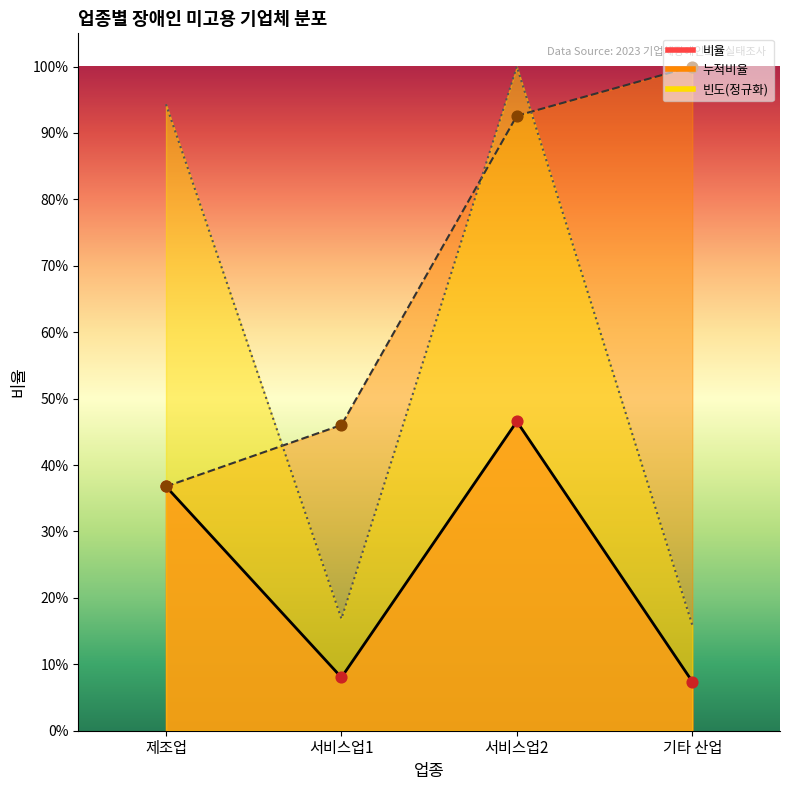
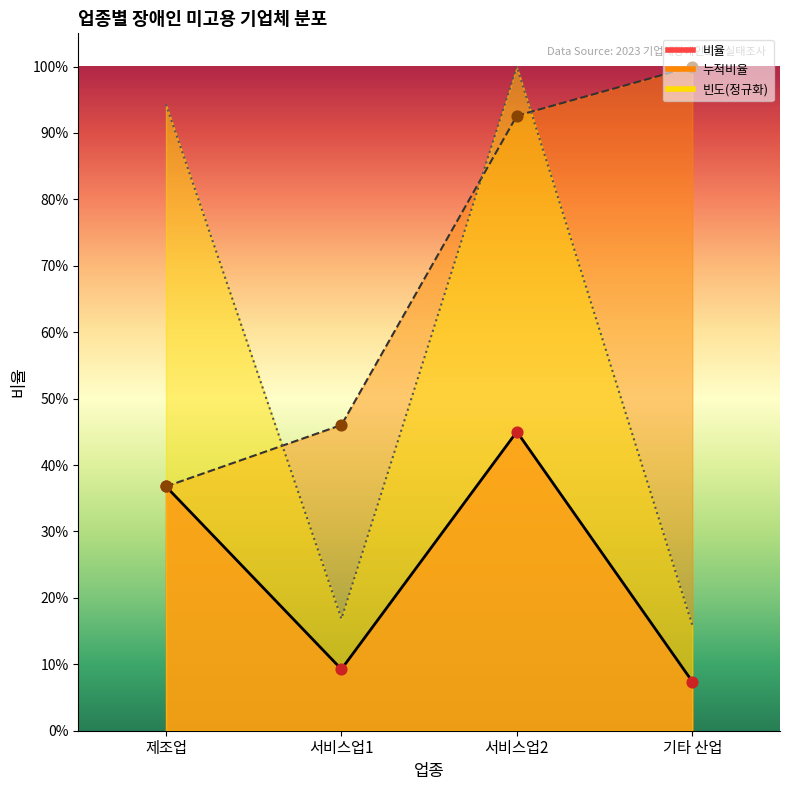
비율, 서비스업1: 8% -> 9%
비율, 서비스업2: 47% -> 45%
